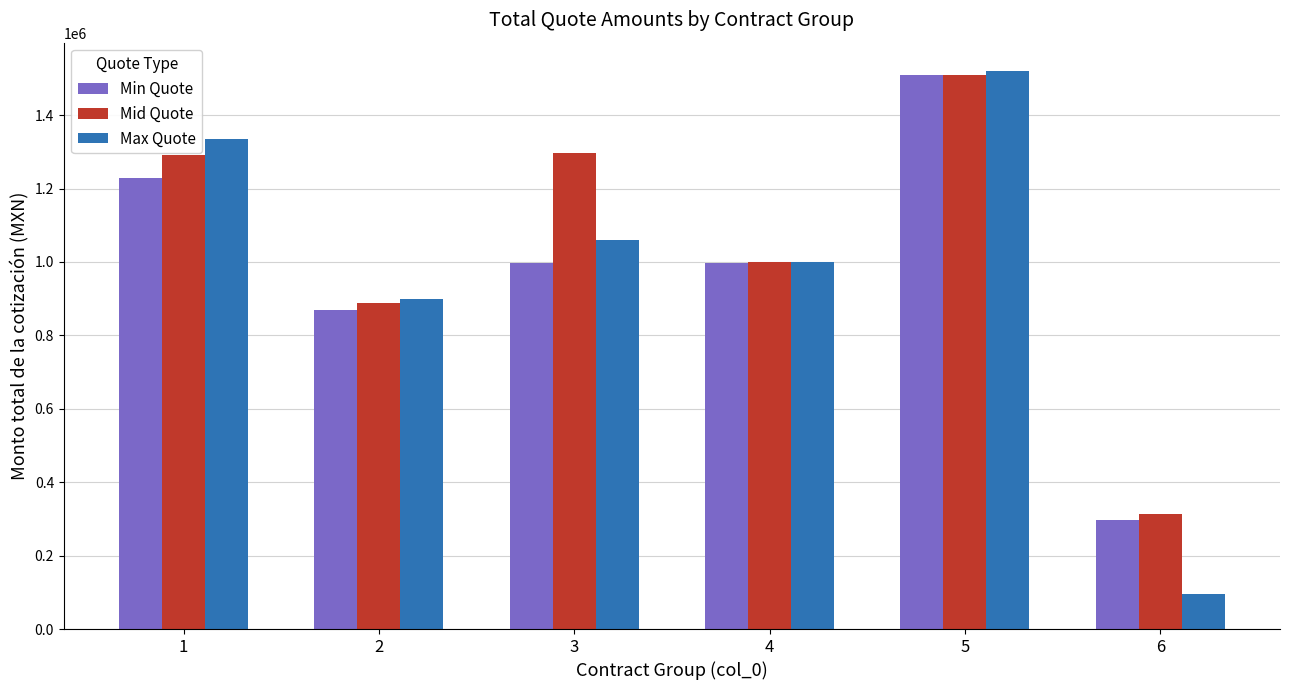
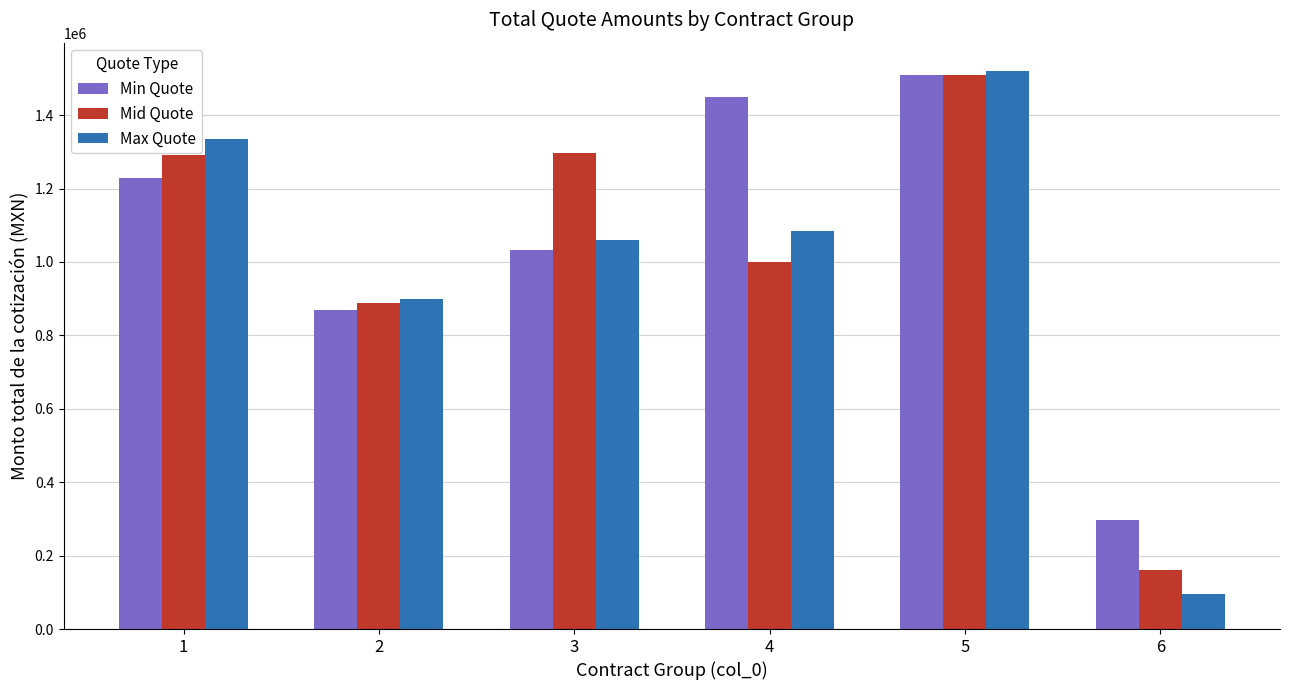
Min Quote, 3: 1000000 -> 1030000
Min Quote, 4: 1000000 -> 1450000
Max Quote, 4: 1000000 -> 1080000
Mid Quote, 6: 310000 -> 160000
